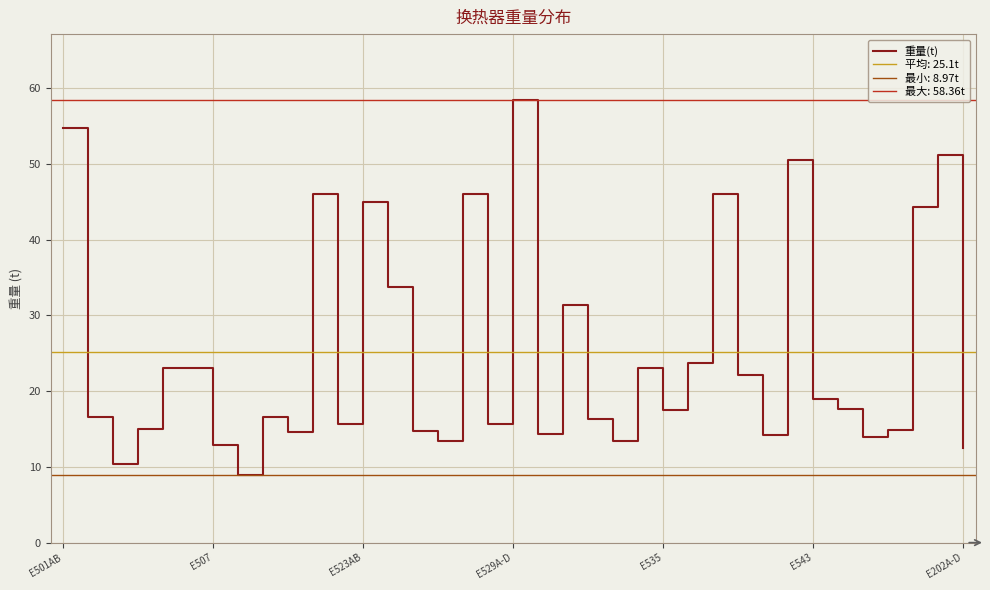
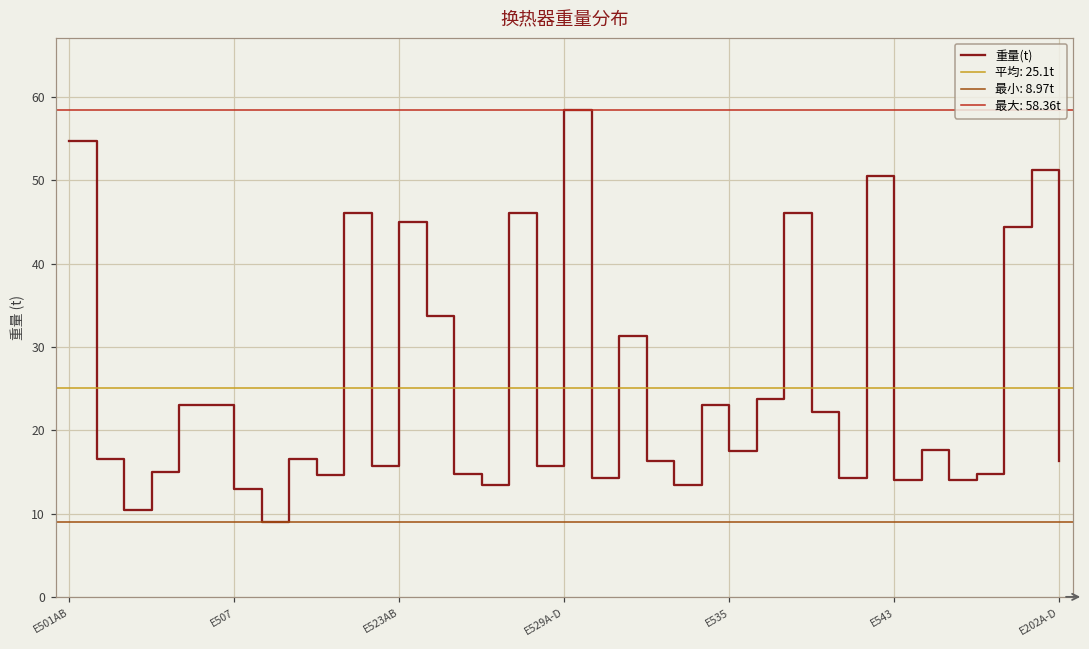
E543: 19 -> 14
E202A-D: 13 -> 16
